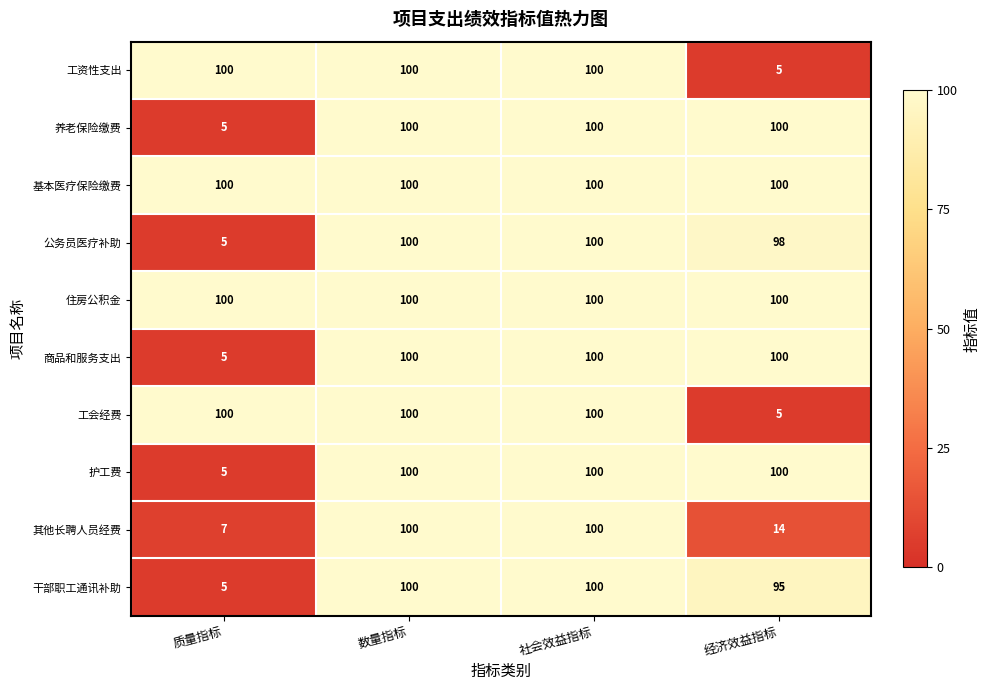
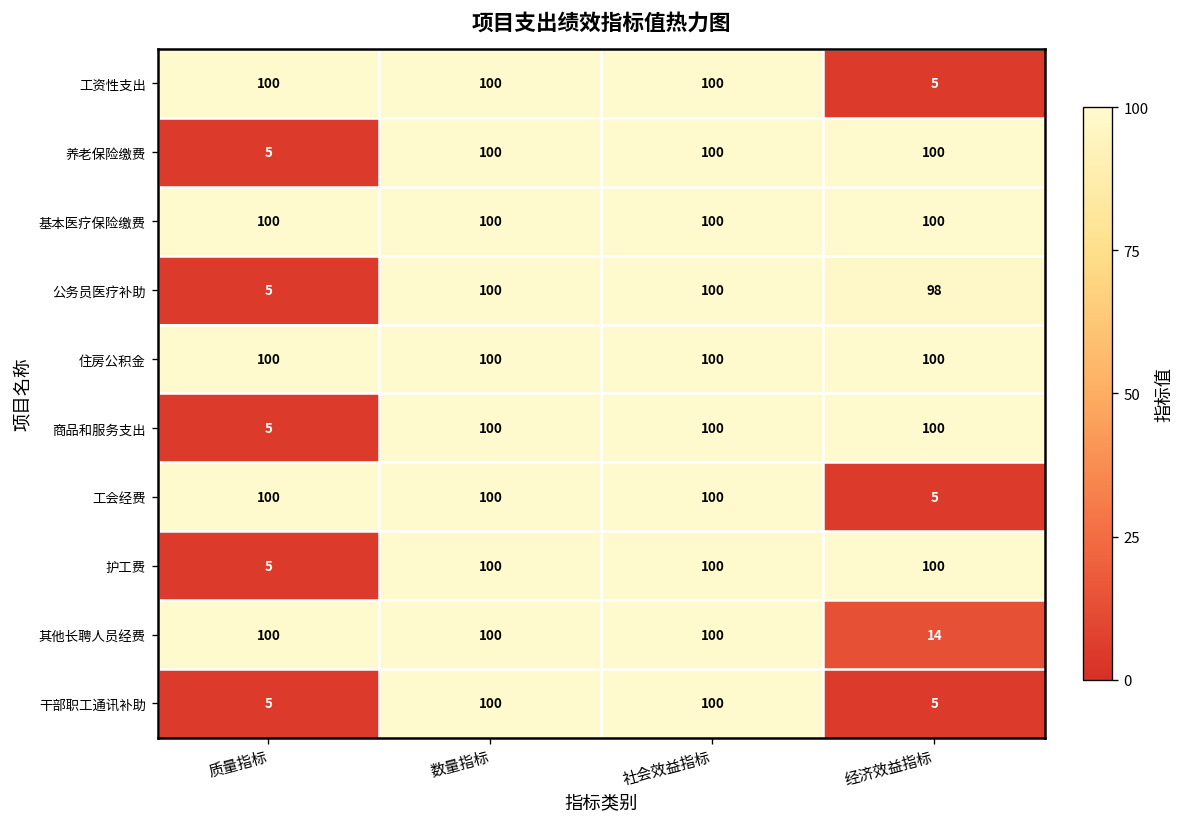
其他长聘人员经费, 质量指标: 7 -> 100
干部职工通讯补助, 经济效益指标: 95 -> 5
